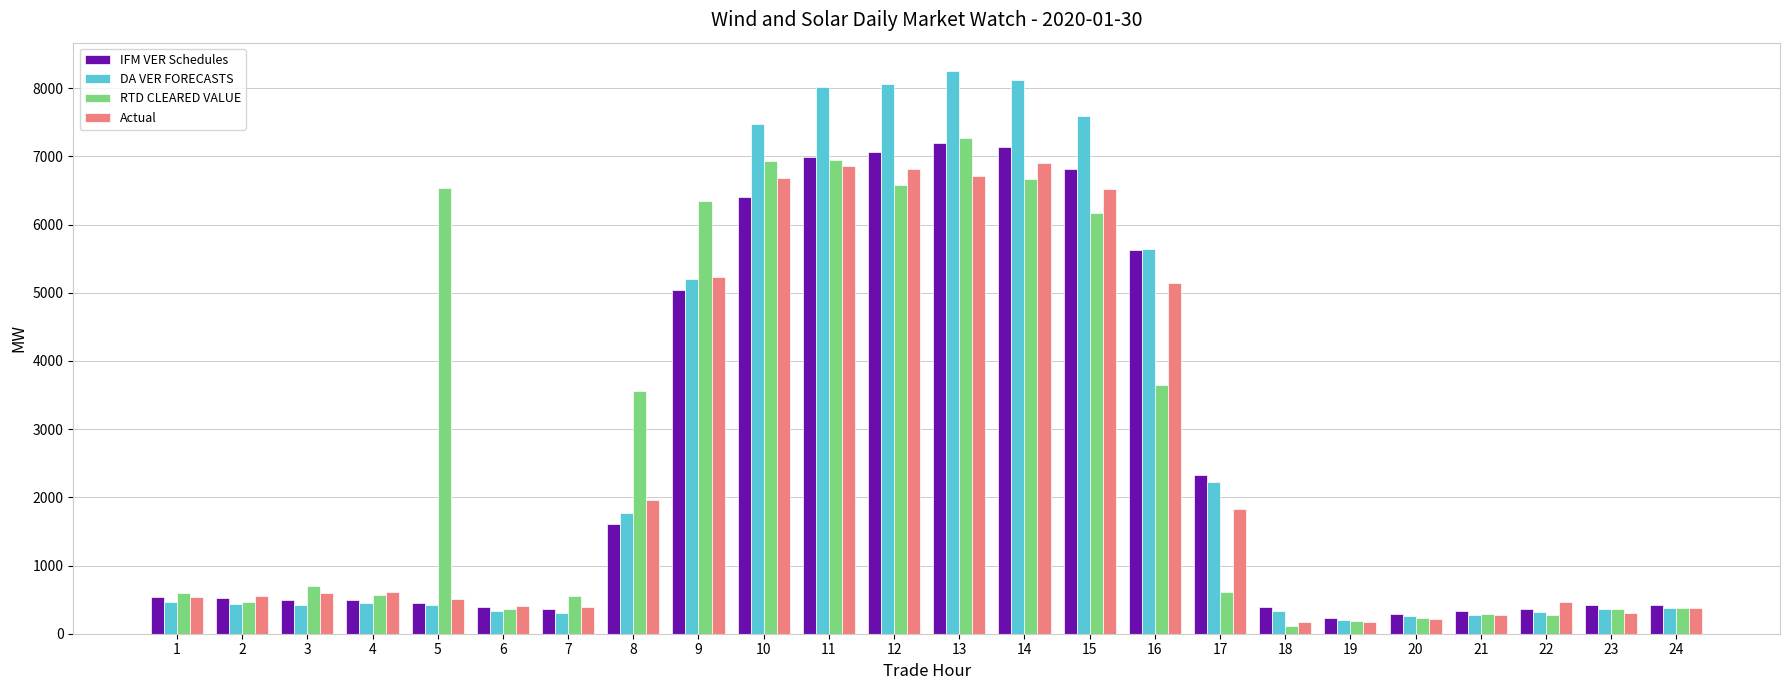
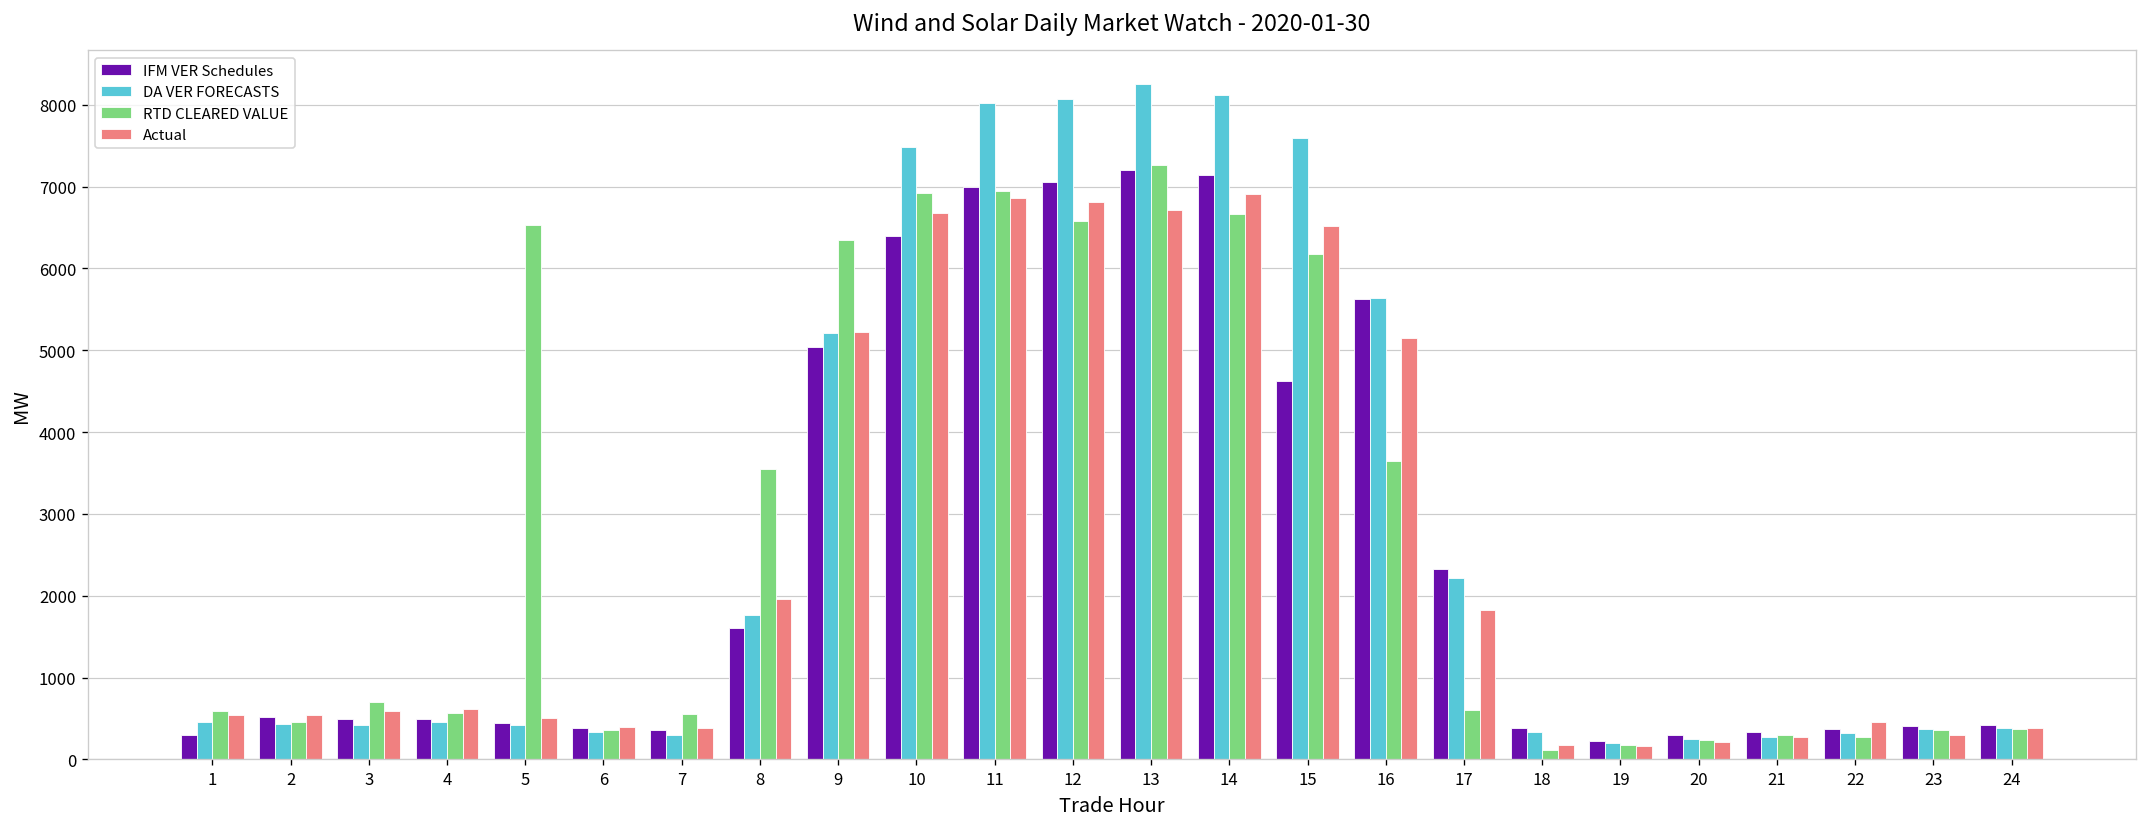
IFM VER Schedules, 1: 500 -> 300
IFM VER Schedules, 15: 6800 -> 4600
